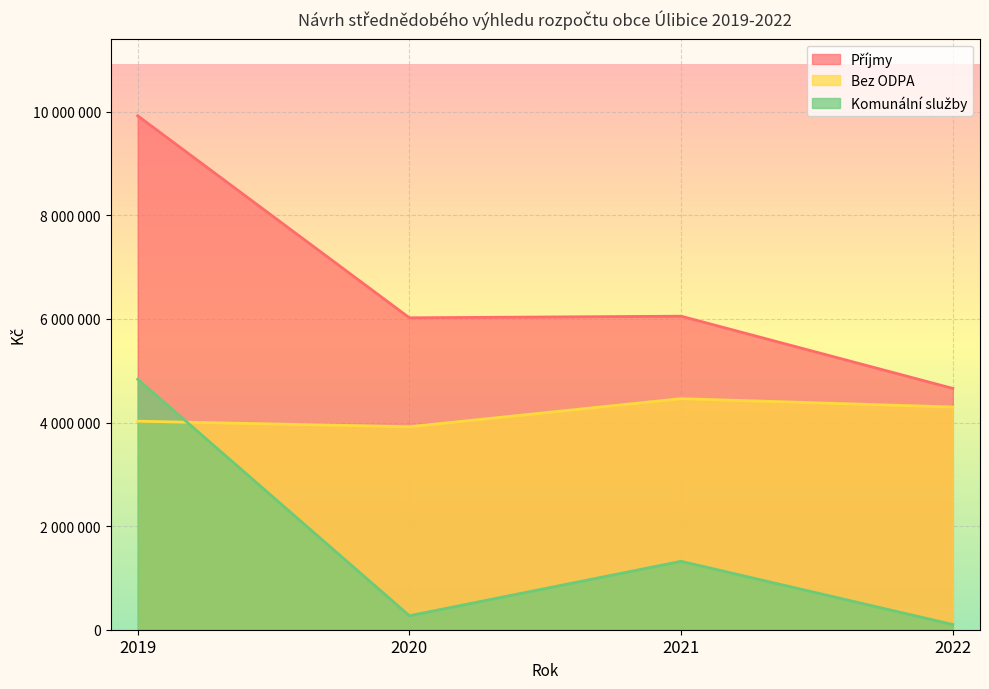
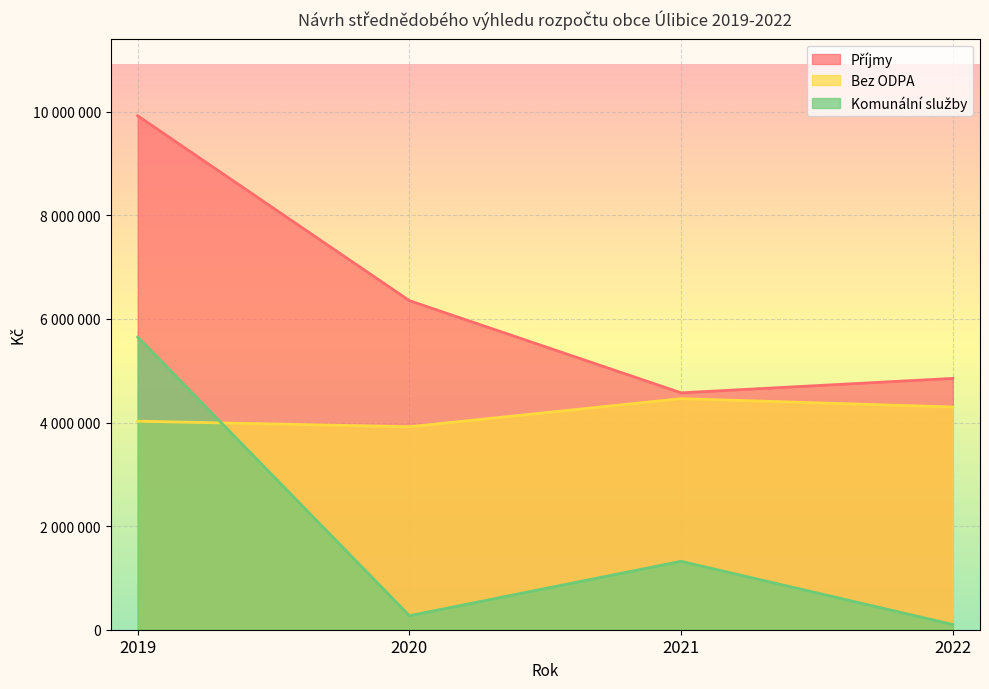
Komunální služby, 2019: 4800000 -> 5700000
Příjmy, 2020: 6000000 -> 6400000
Příjmy, 2021: 6100000 -> 4600000
Příjmy, 2022: 4700000 -> 4900000
